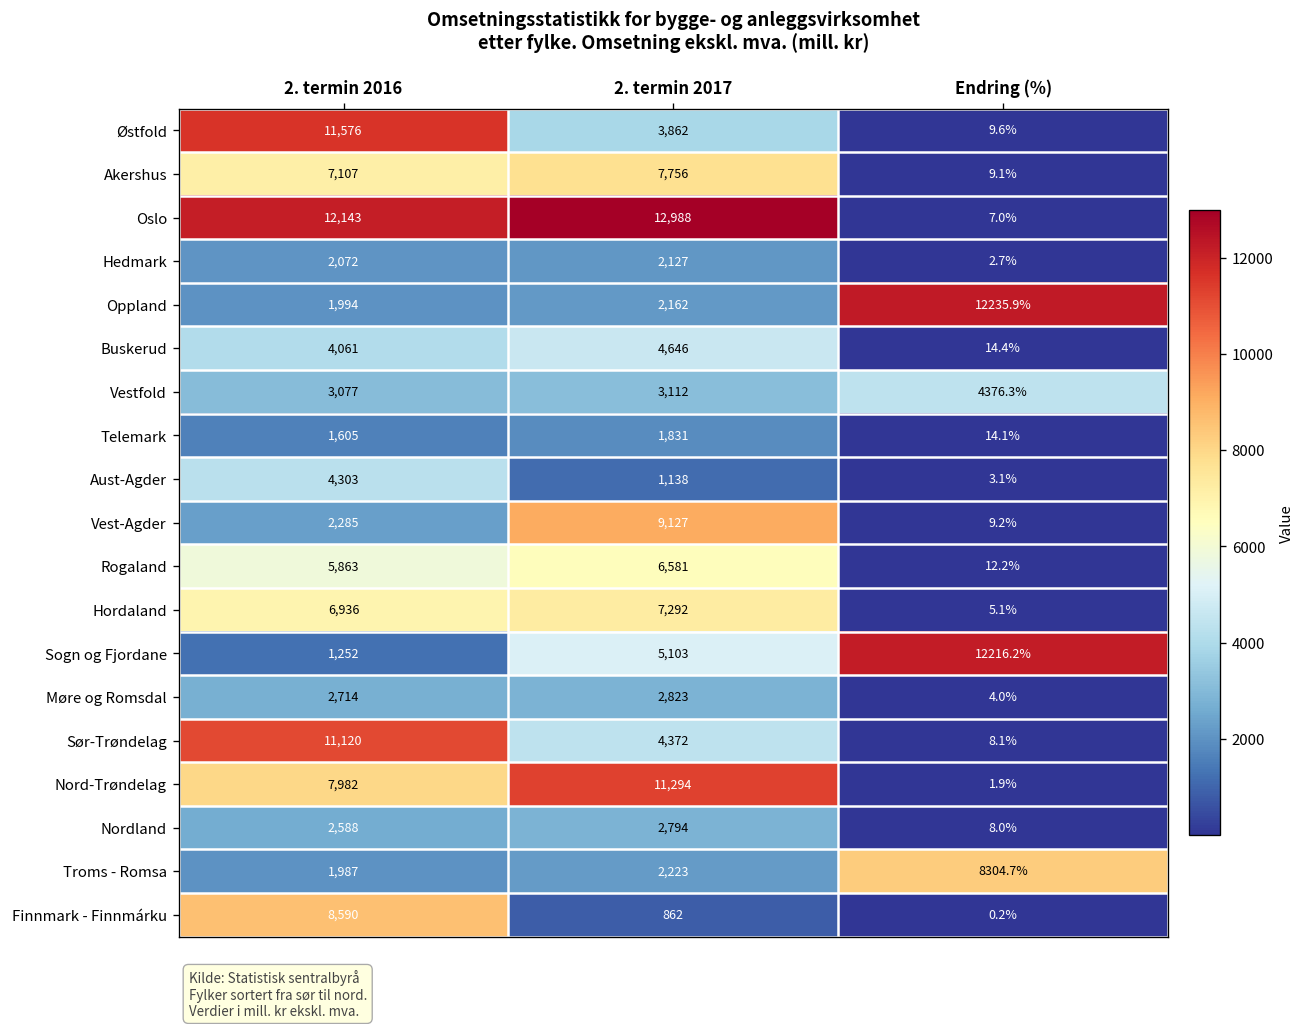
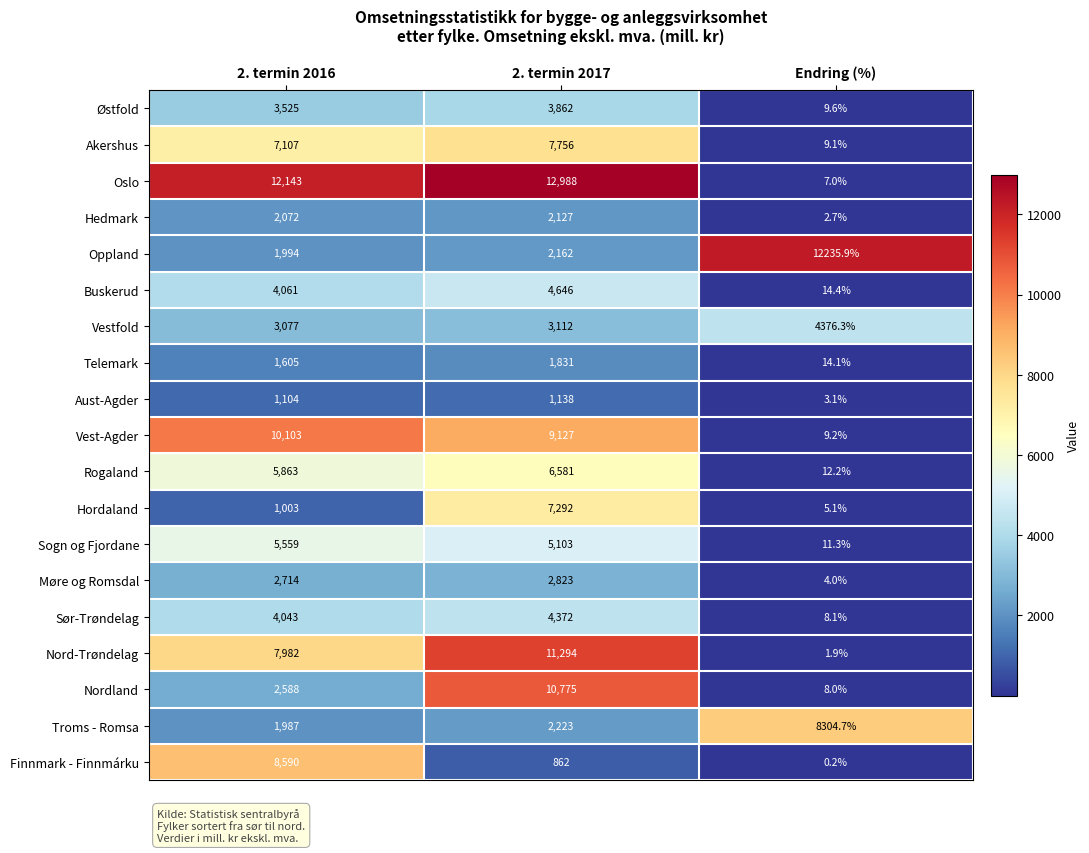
Østfold, 2. termin 2016: 11,576 -> 3,525
Aust-Agder, 2. termin 2016: 4,303 -> 1,104
Vest-Agder, 2. termin 2016: 2,285 -> 10,103
Hordaland, 2. termin 2016: 6,936 -> 1,003
Sogn og Fjordane, 2. termin 2016: 1,252 -> 5,559
Sogn og Fjordane, Endring (%): 12216.2% -> 11.3%
Sør-Trøndelag, 2. termin 2016: 11,120 -> 4,043
Nordland, 2. termin 2017: 2,794 -> 10,775
